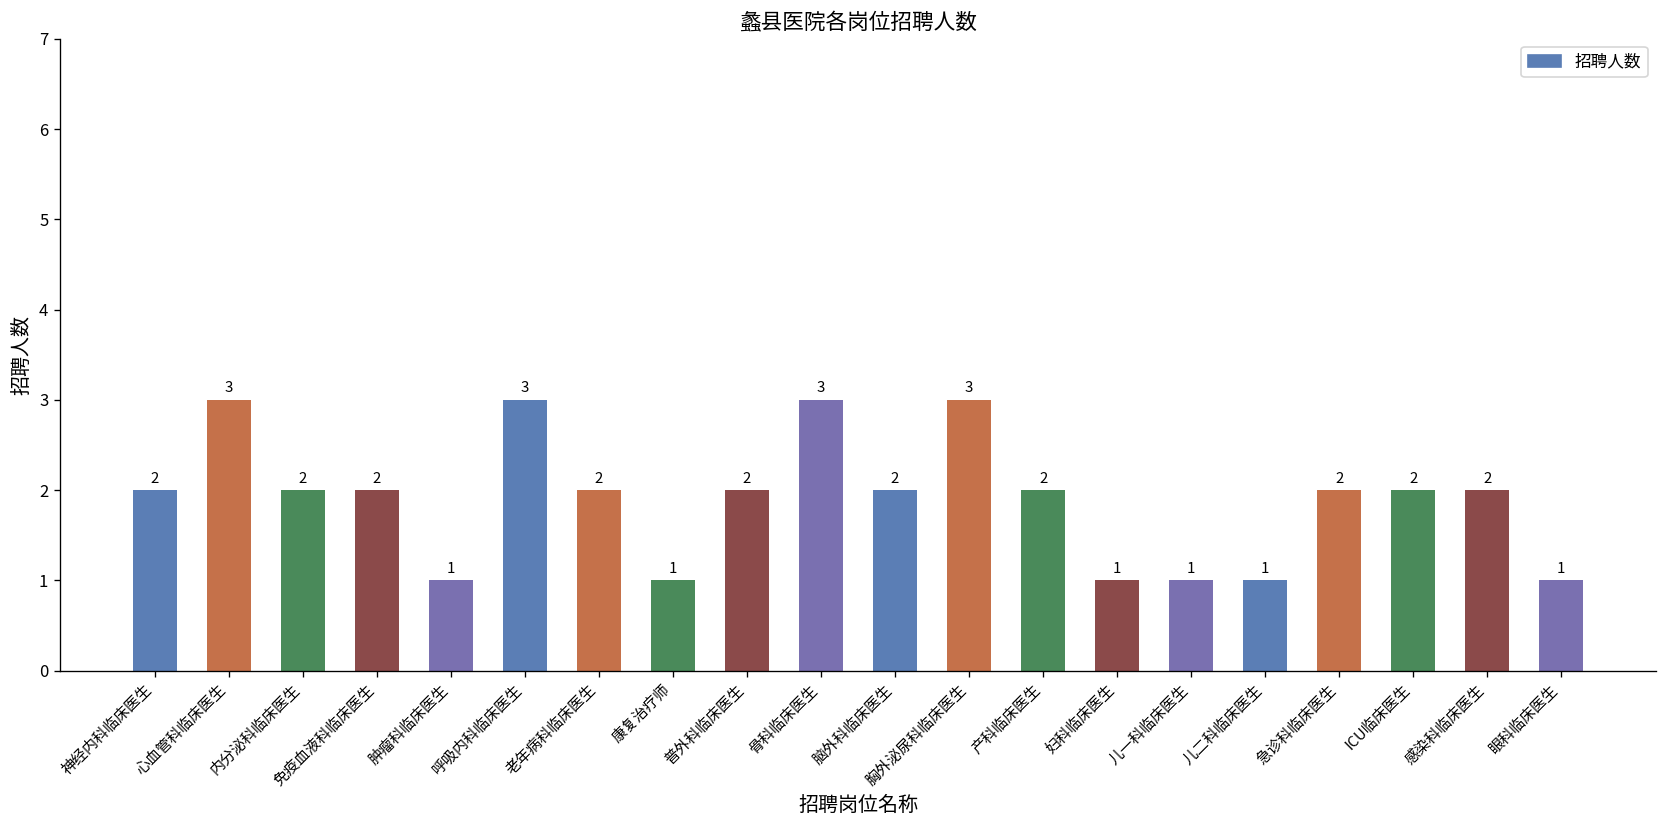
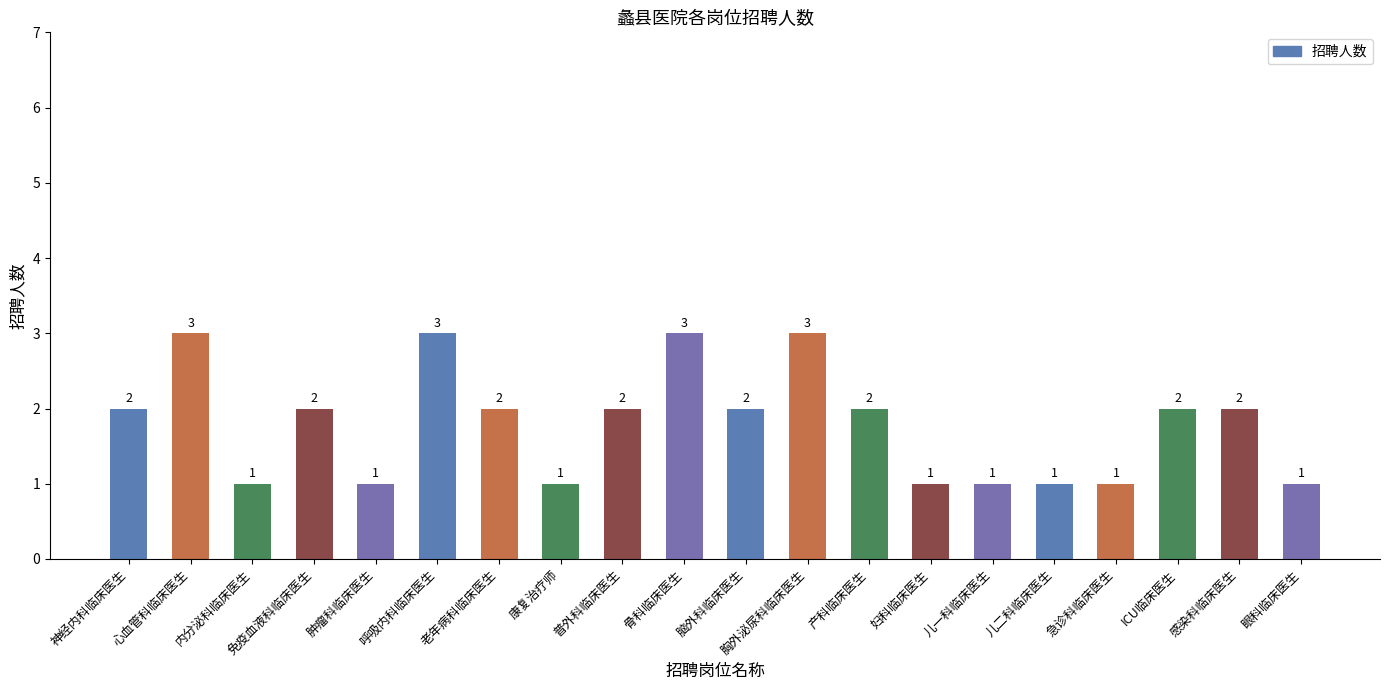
内分泌科临床医生: 2 -> 1
急诊科临床医生: 2 -> 1
